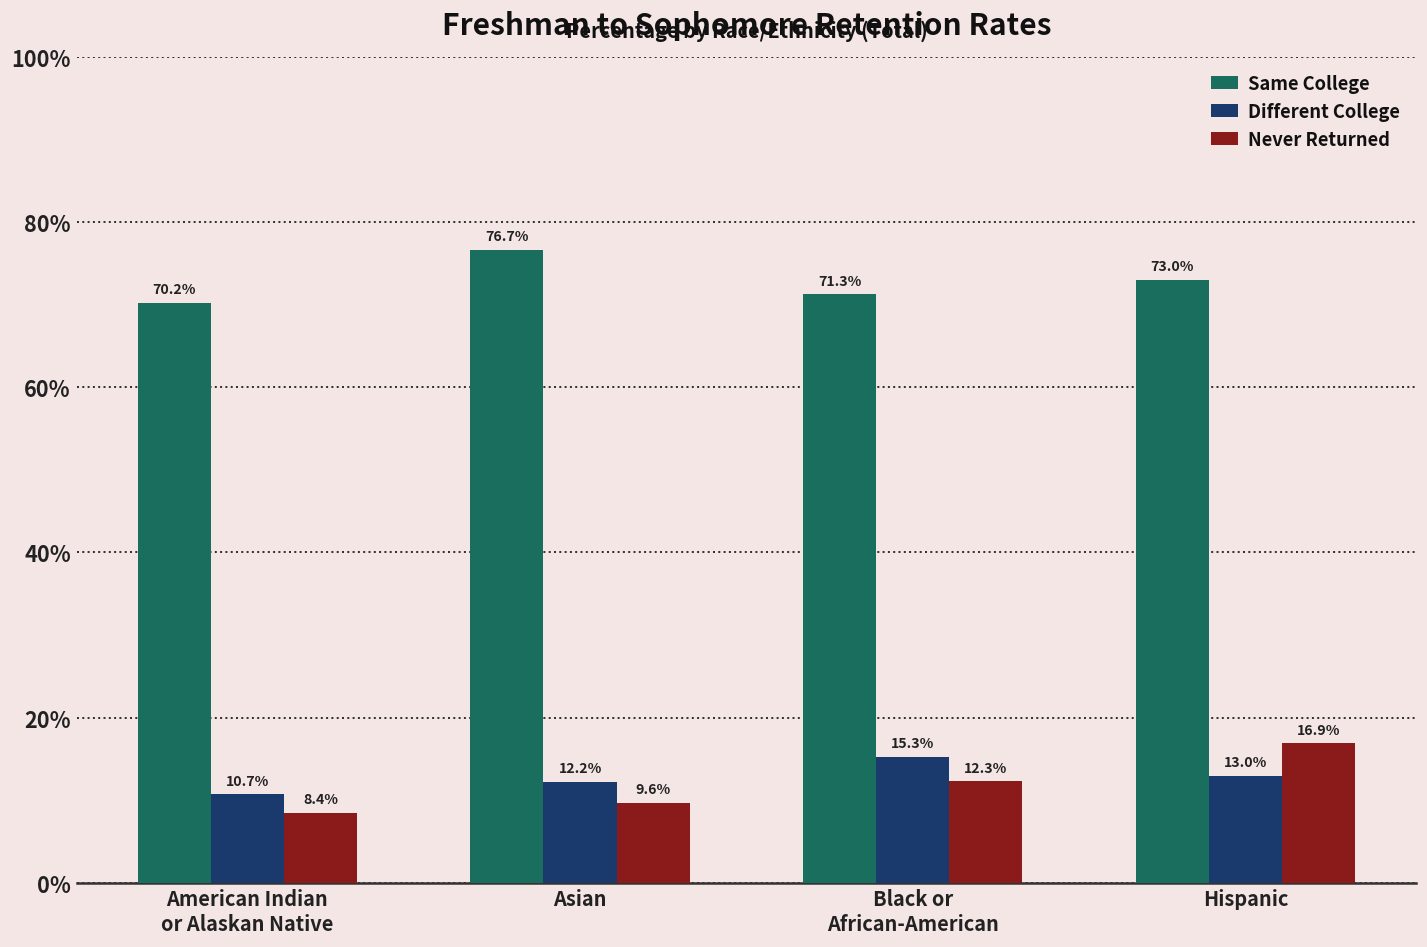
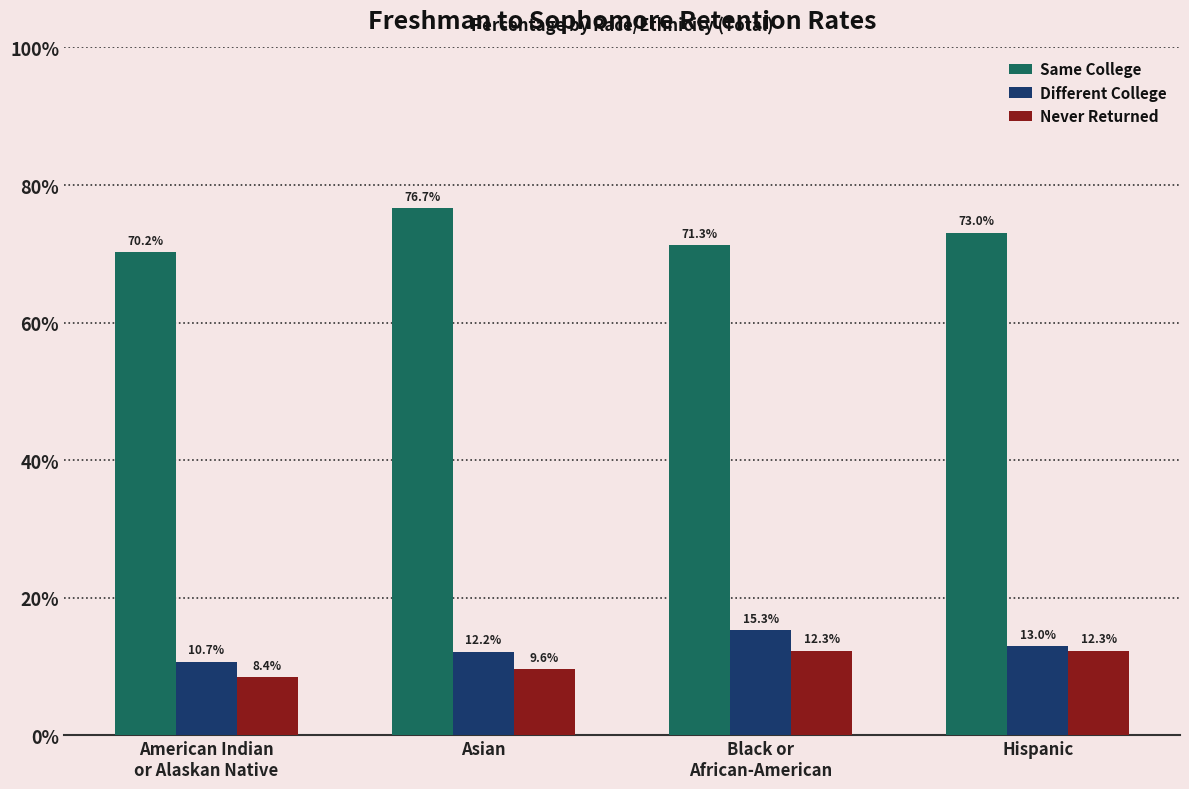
Never Returned, Hispanic: 16.9% -> 12.3%
